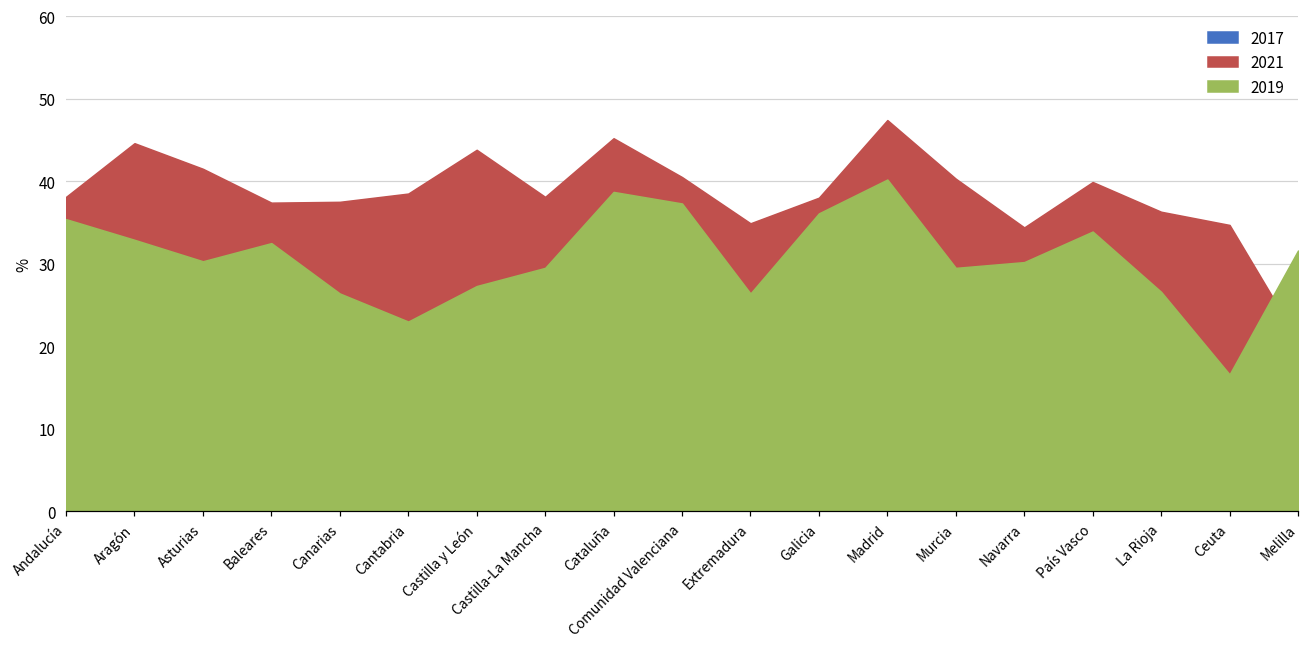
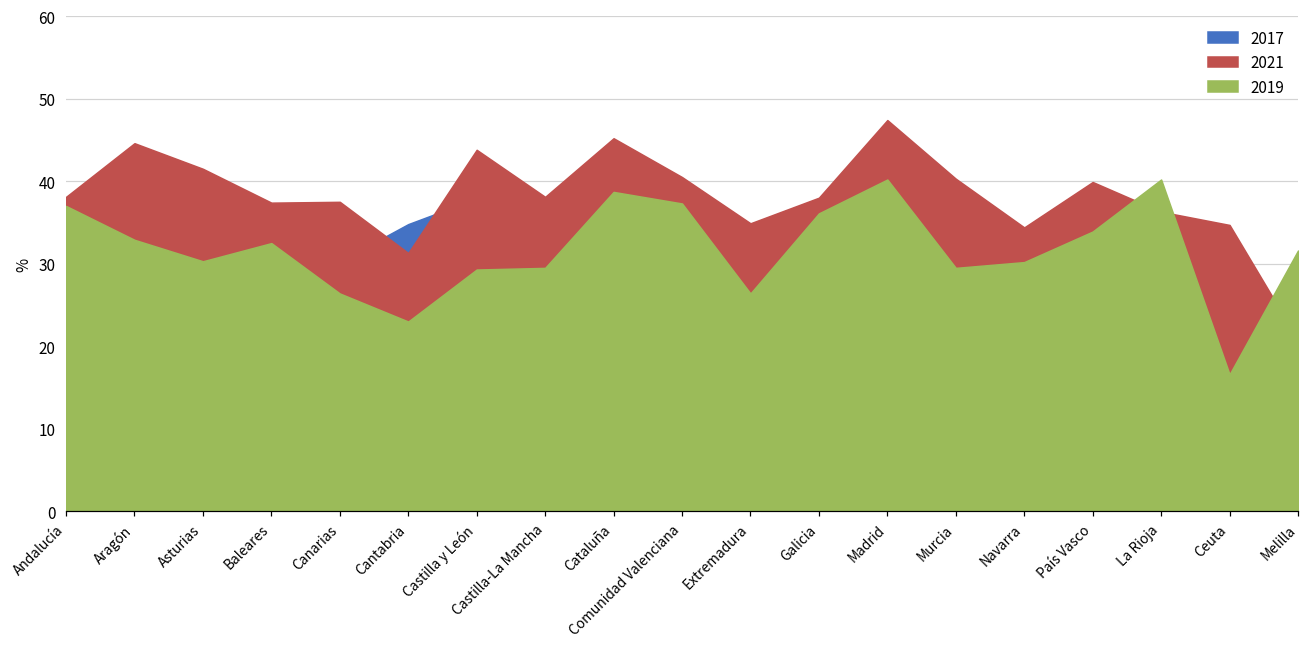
2019, Andalucía: 35 -> 37
2021, Cantabria: 39 -> 31
2019, Castilla y León: 27 -> 29
2019, La Rioja: 27 -> 40
